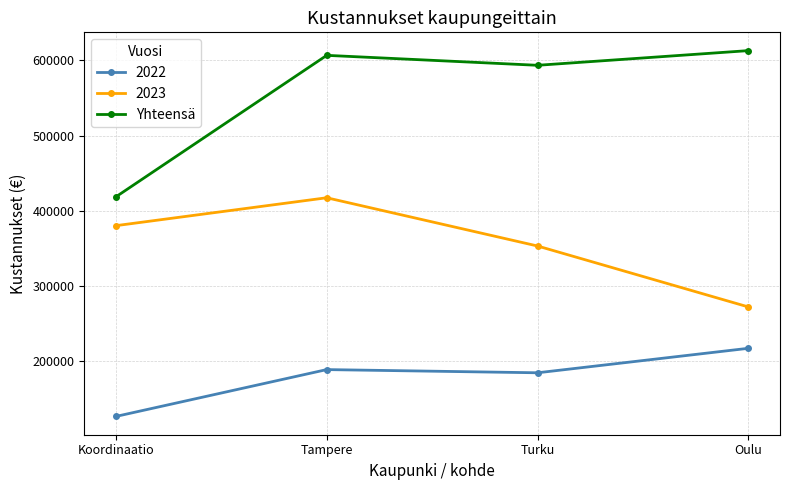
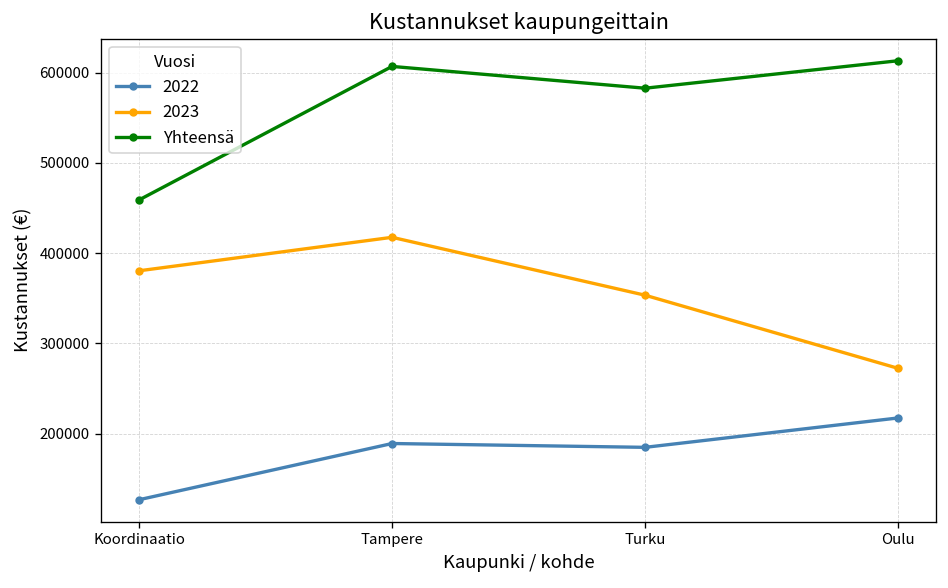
Yhteensä, Koordinaatio: 420000 -> 460000
Yhteensä, Turku: 590000 -> 580000
